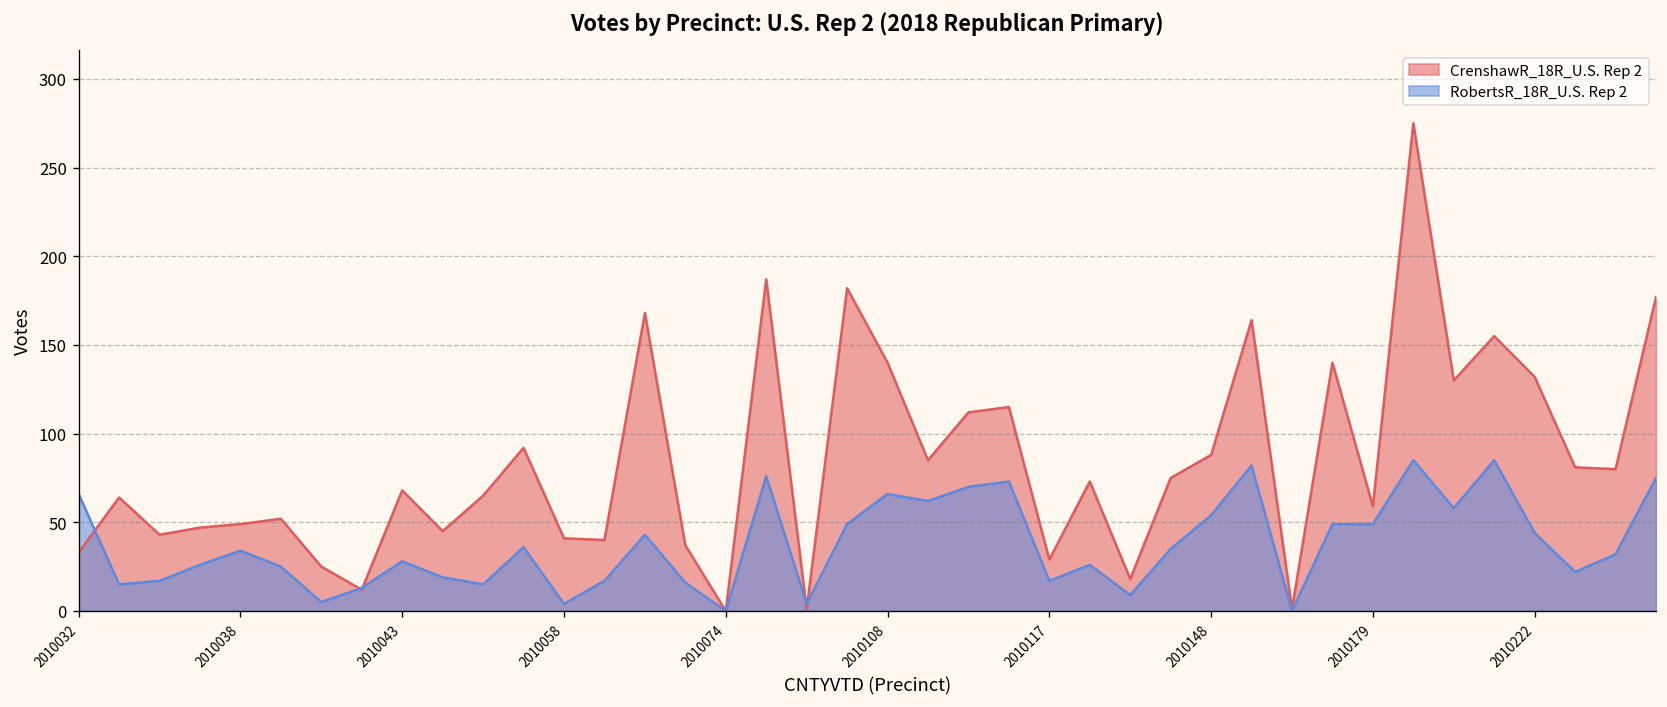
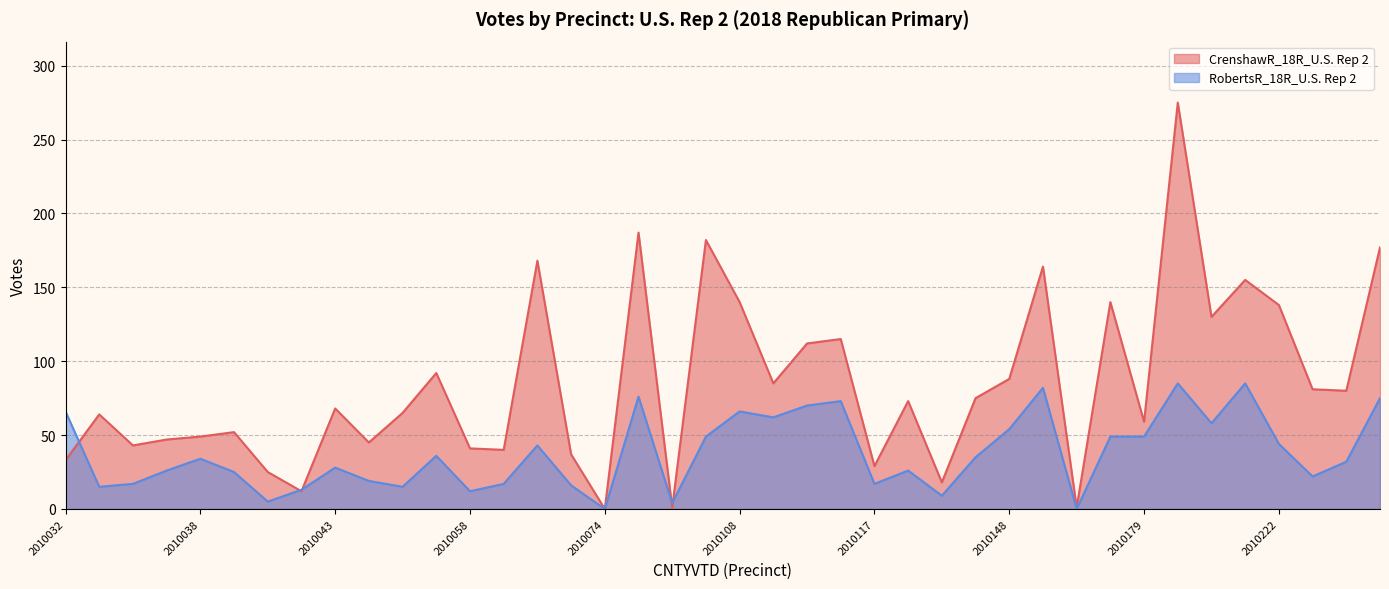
RobertsR_18R_U.S. Rep 2, 2010058: 4 -> 12
CrenshawR_18R_U.S. Rep 2, 2010222: 132 -> 138
